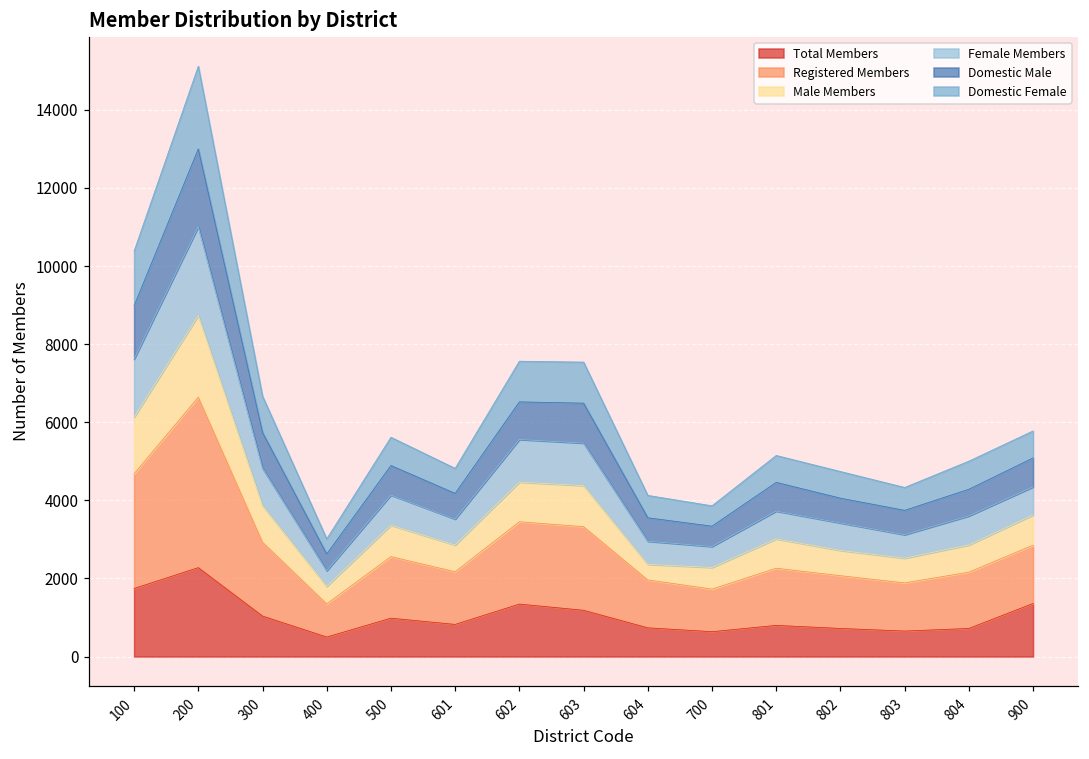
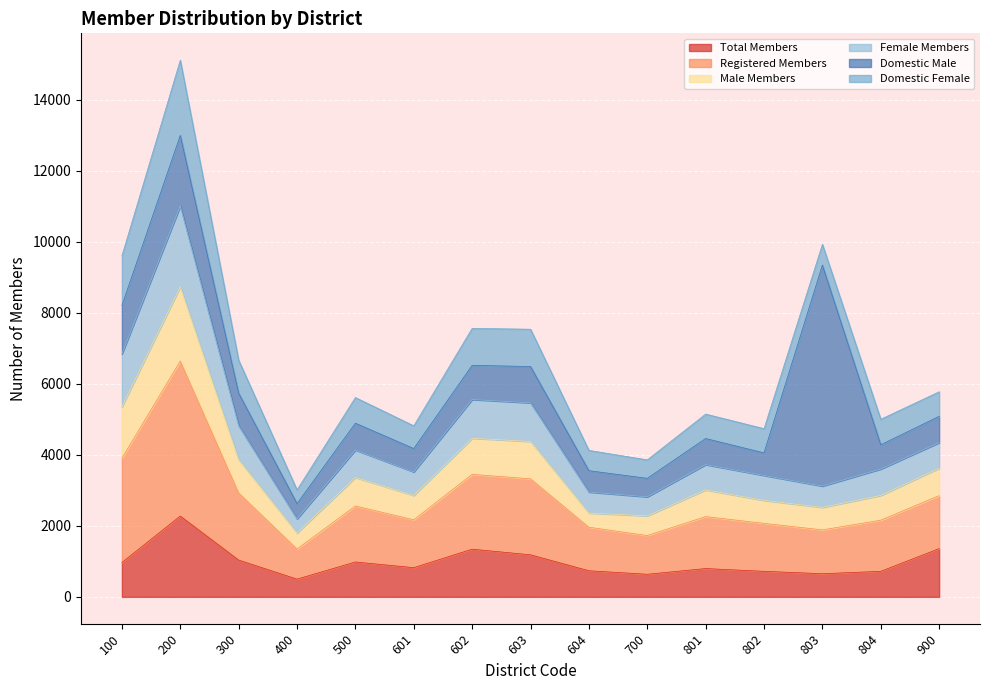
Total Members, 100: 1700 -> 1000
Domestic Male, 803: 600 -> 6200
